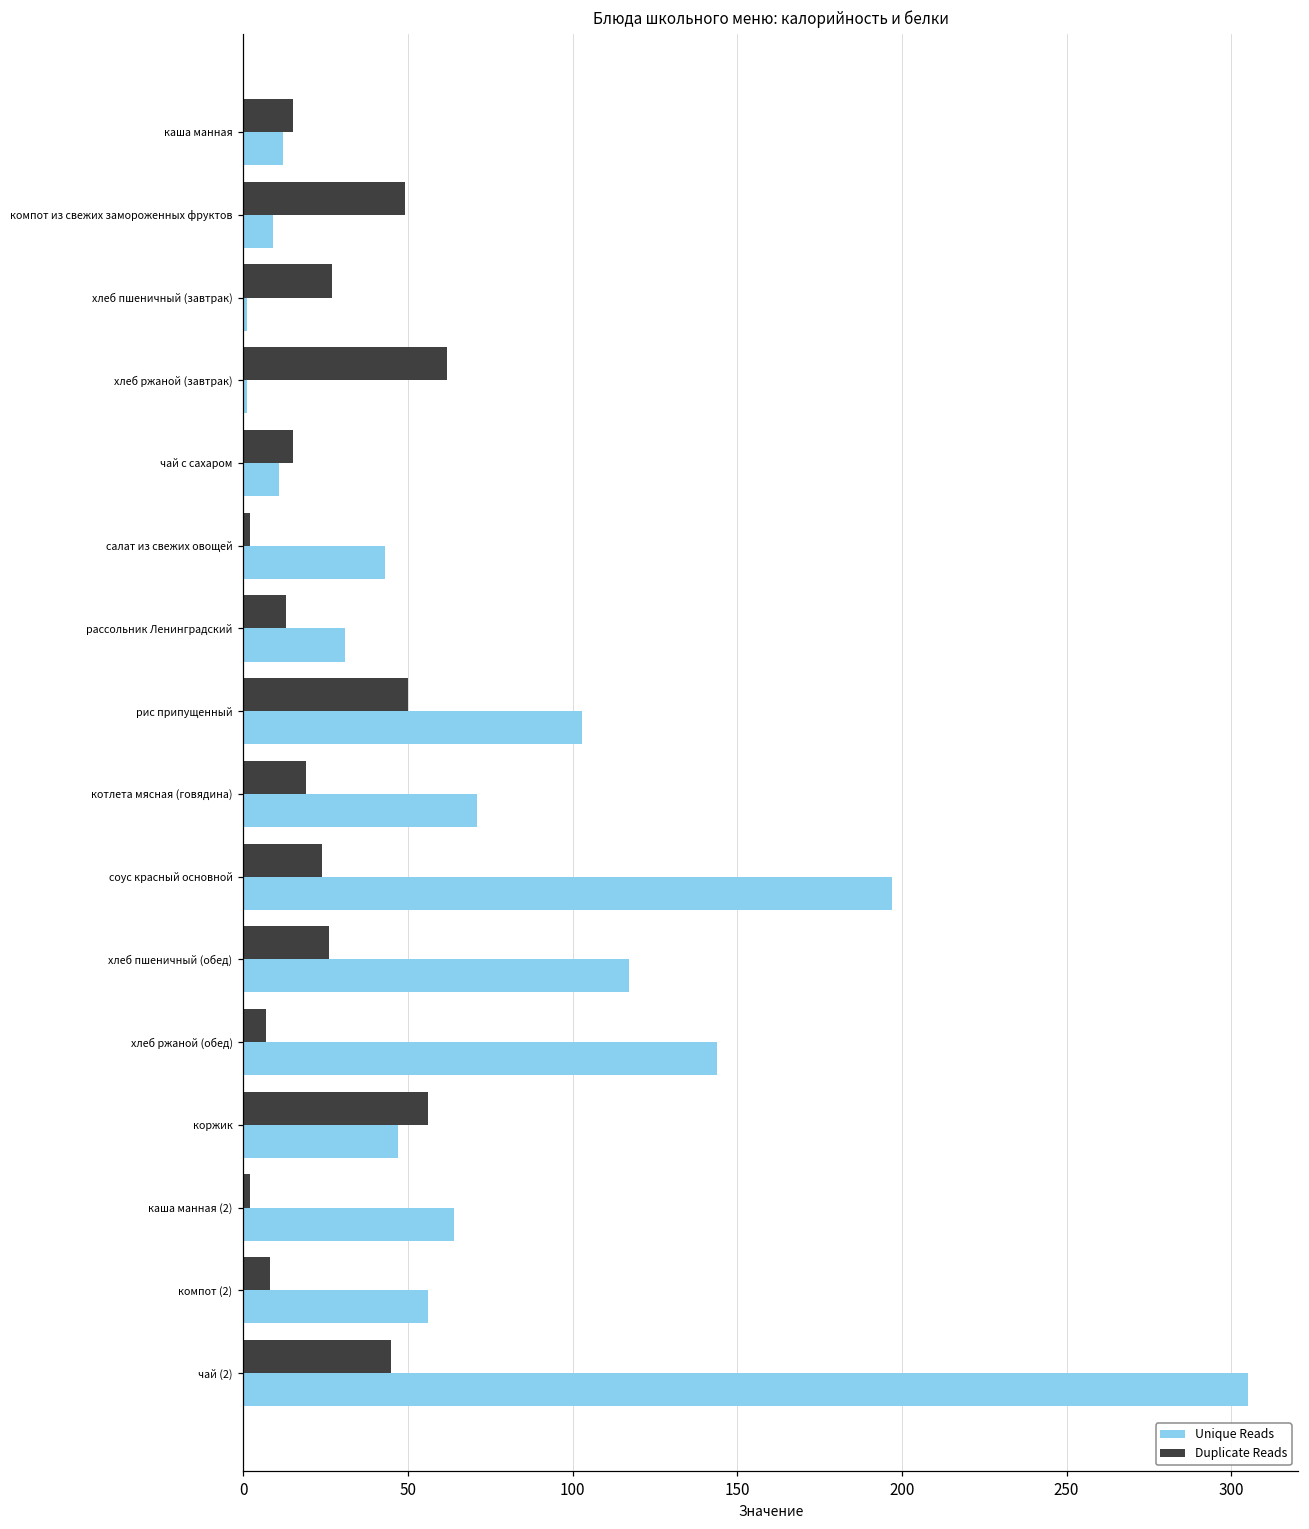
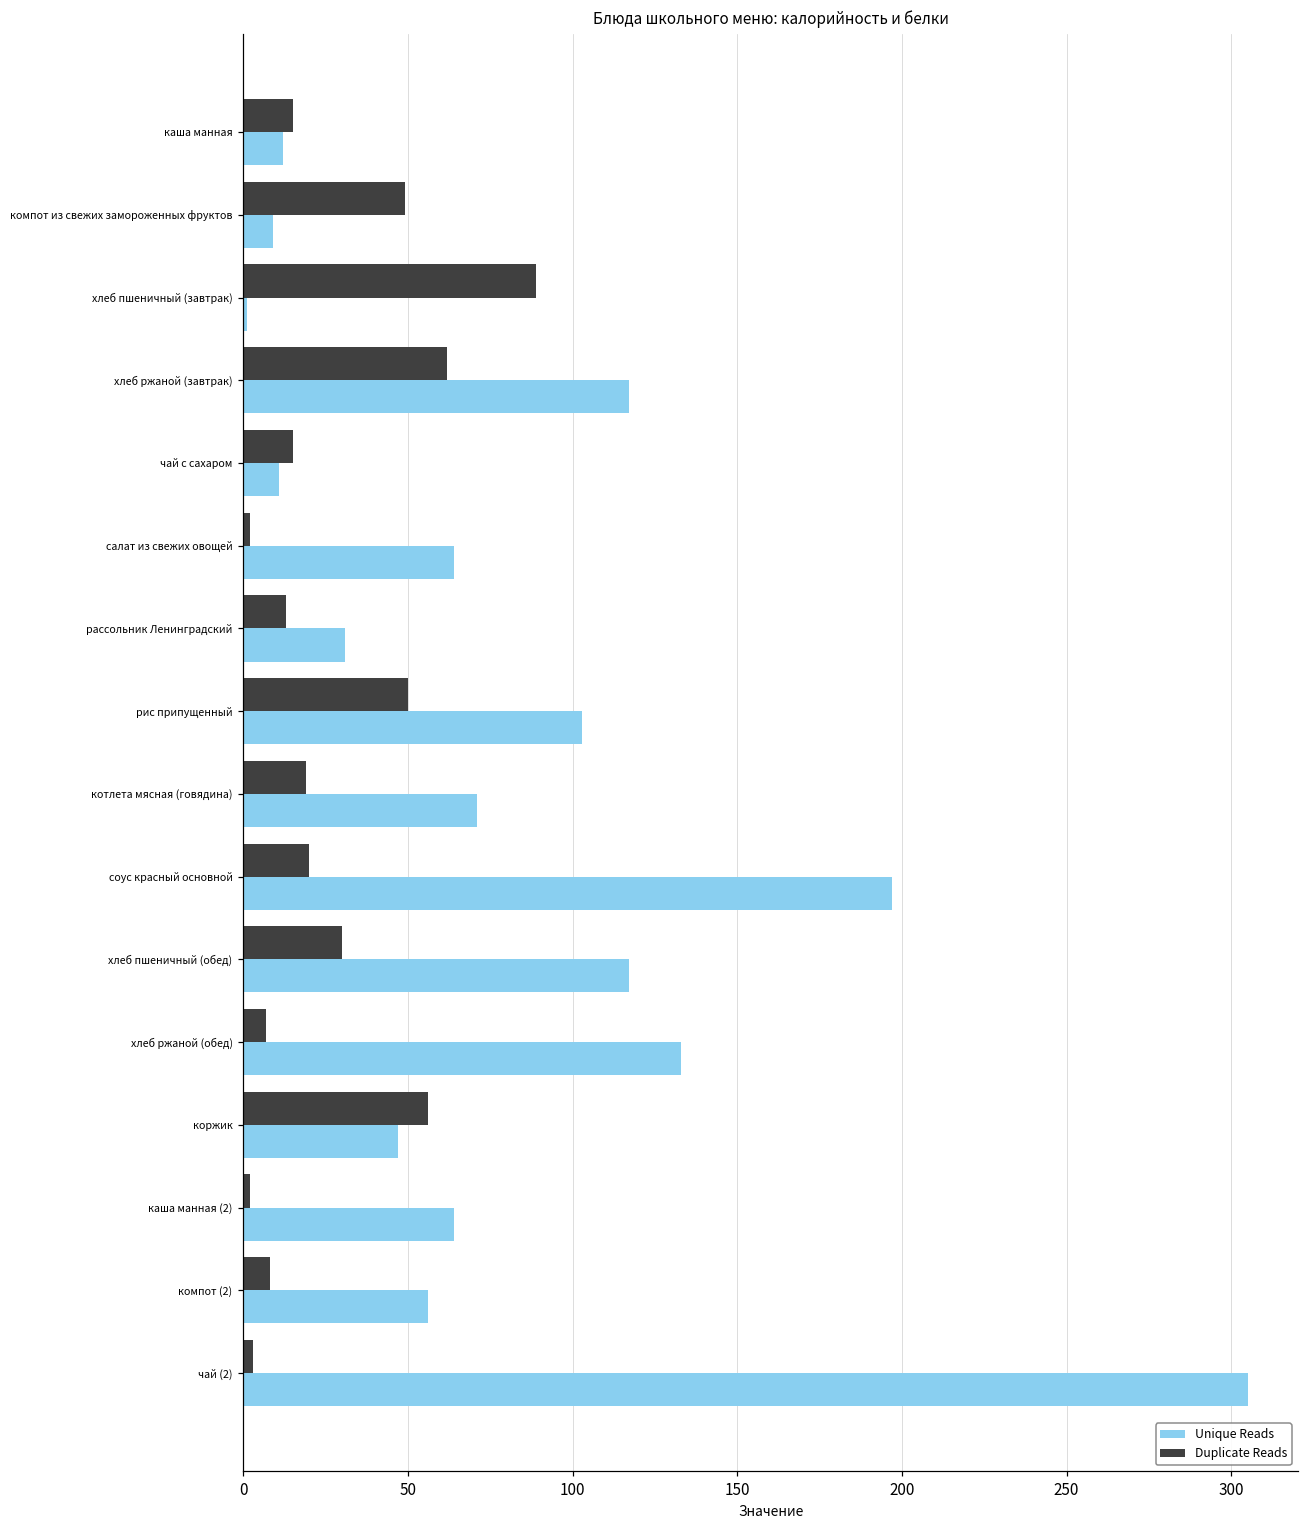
Duplicate Reads, хлеб пшеничный (завтрак): 27 -> 89
Unique Reads, хлеб ржаной (завтрак): 1 -> 117
Unique Reads, салат из свежих овощей: 43 -> 64
Duplicate Reads, соус красный основной: 24 -> 20
Duplicate Reads, хлеб пшеничный (обед): 26 -> 30
Unique Reads, хлеб ржаной (обед): 144 -> 133
Duplicate Reads, чай (2): 45 -> 3
